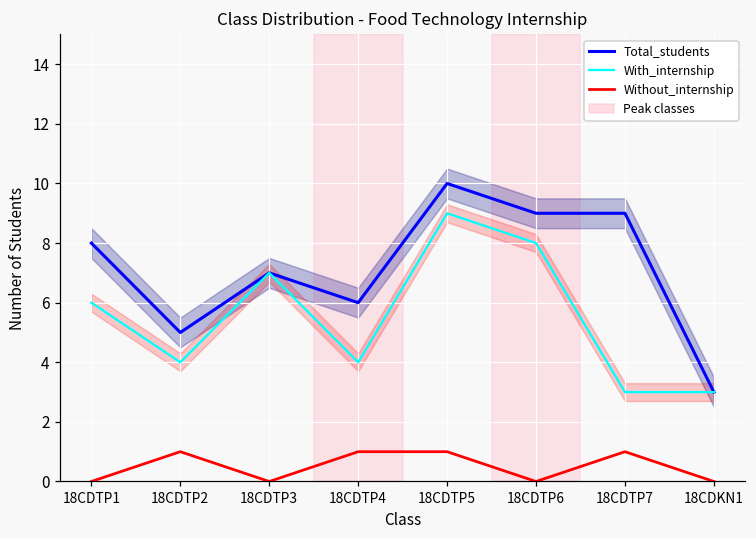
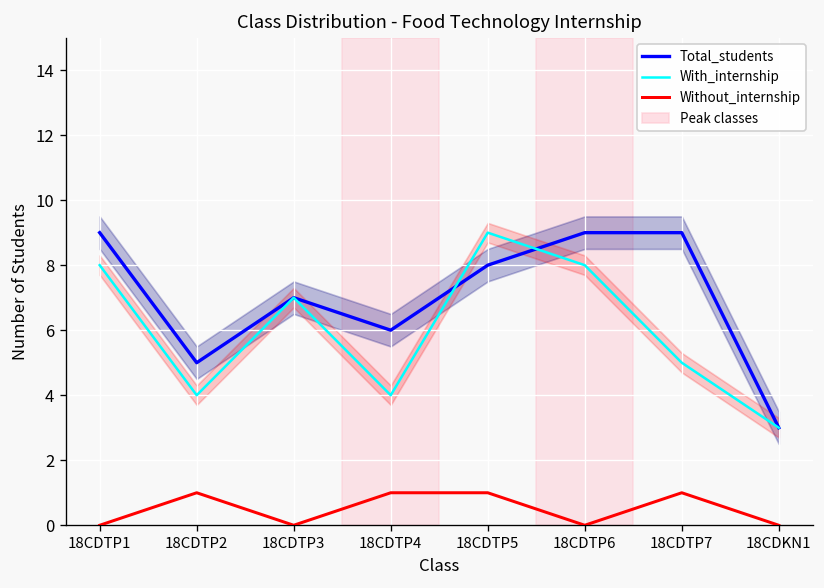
Total_students, 18CDTP1: 8 -> 9
With_internship, 18CDTP1: 6 -> 8
Total_students, 18CDTP5: 10 -> 8
With_internship, 18CDTP7: 3 -> 5
